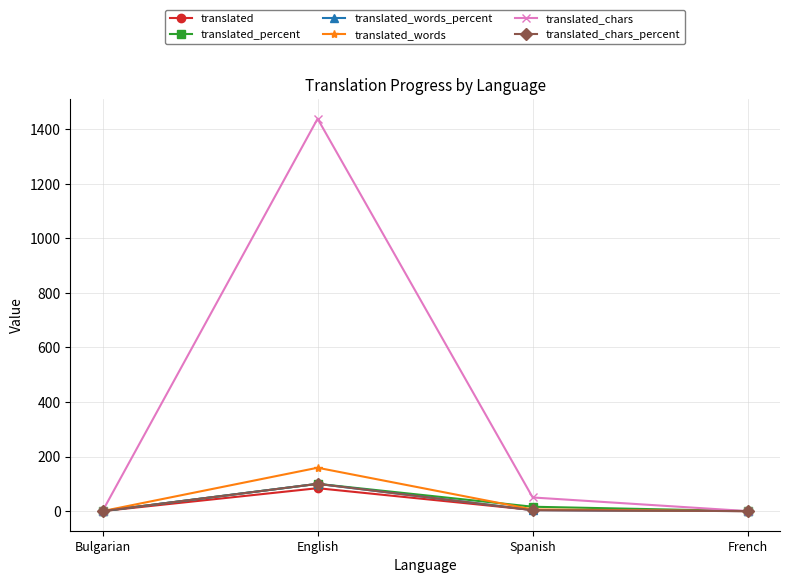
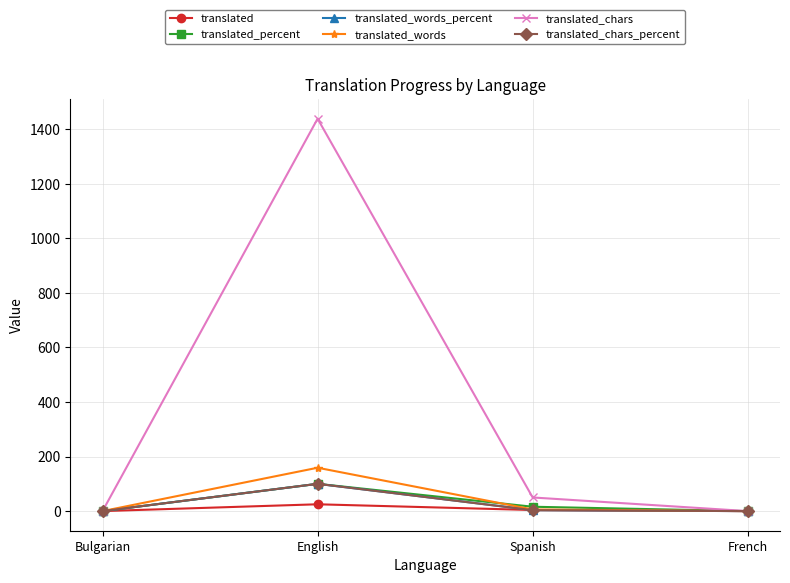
translated, English: 80 -> 30
